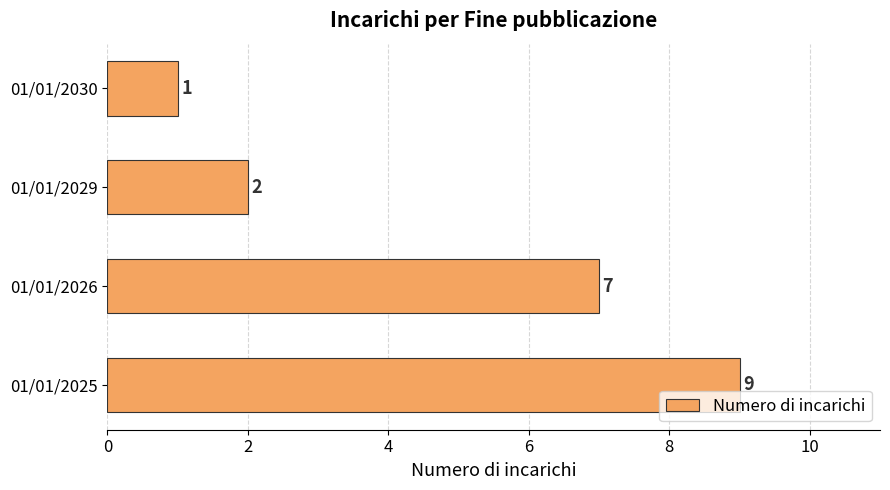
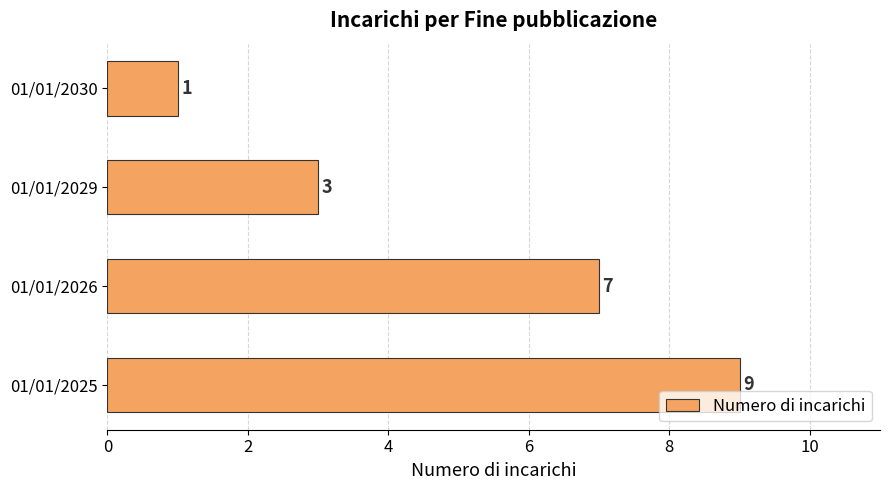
01/01/2029: 2 -> 3
